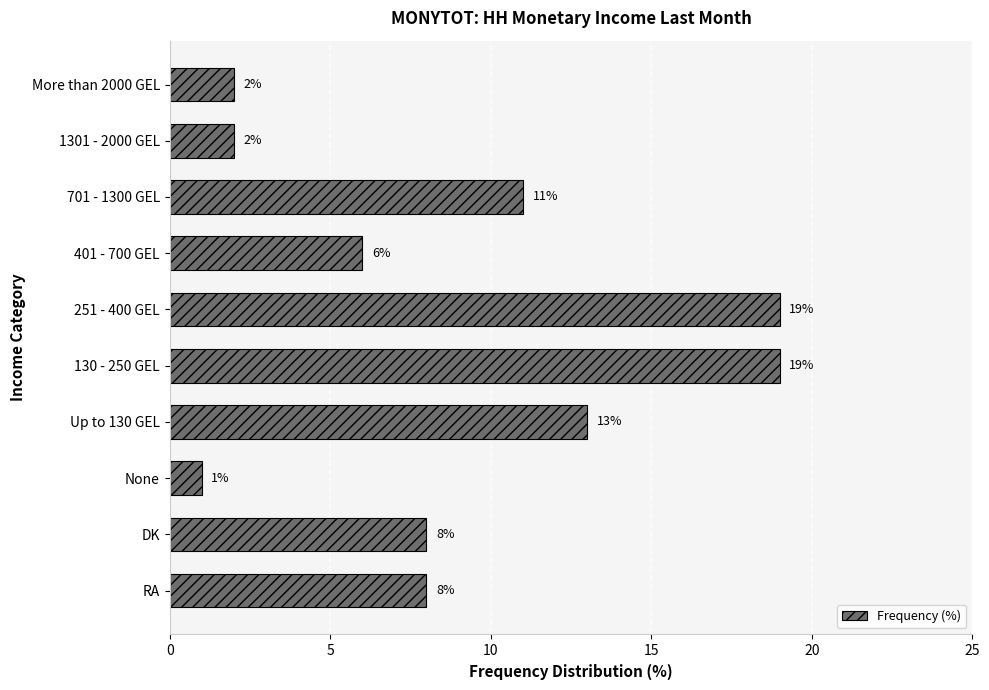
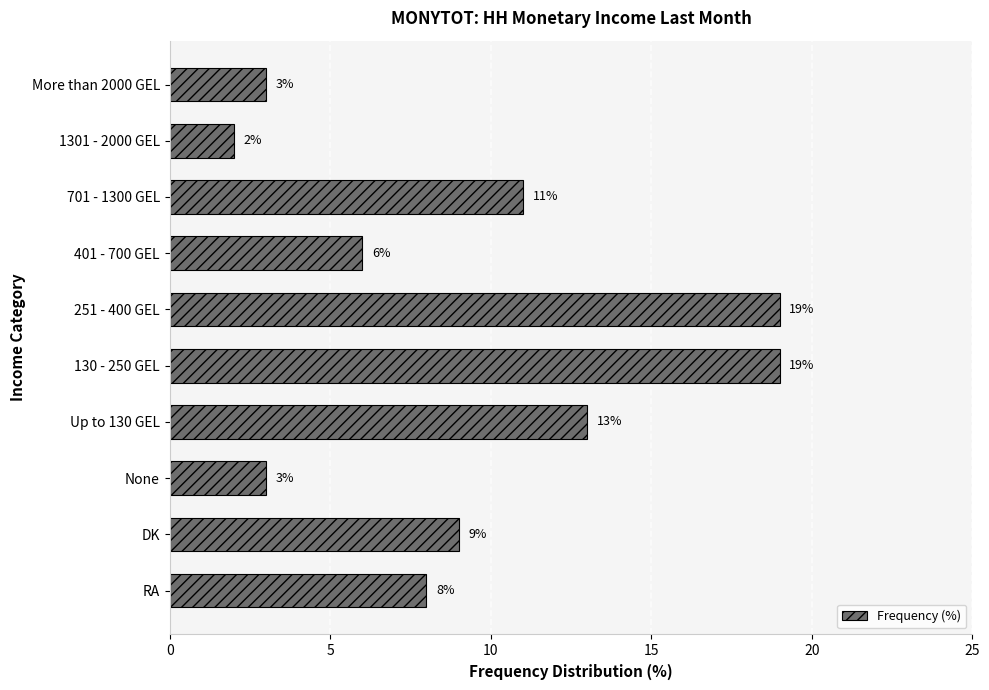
More than 2000 GEL: 2% -> 3%
None: 1% -> 3%
DK: 8% -> 9%
